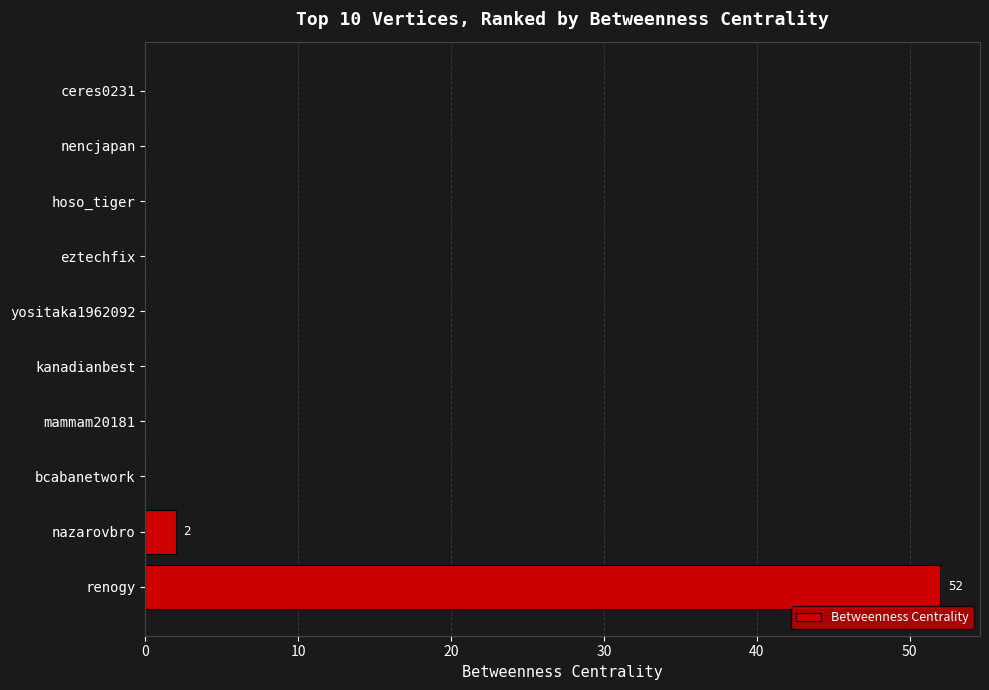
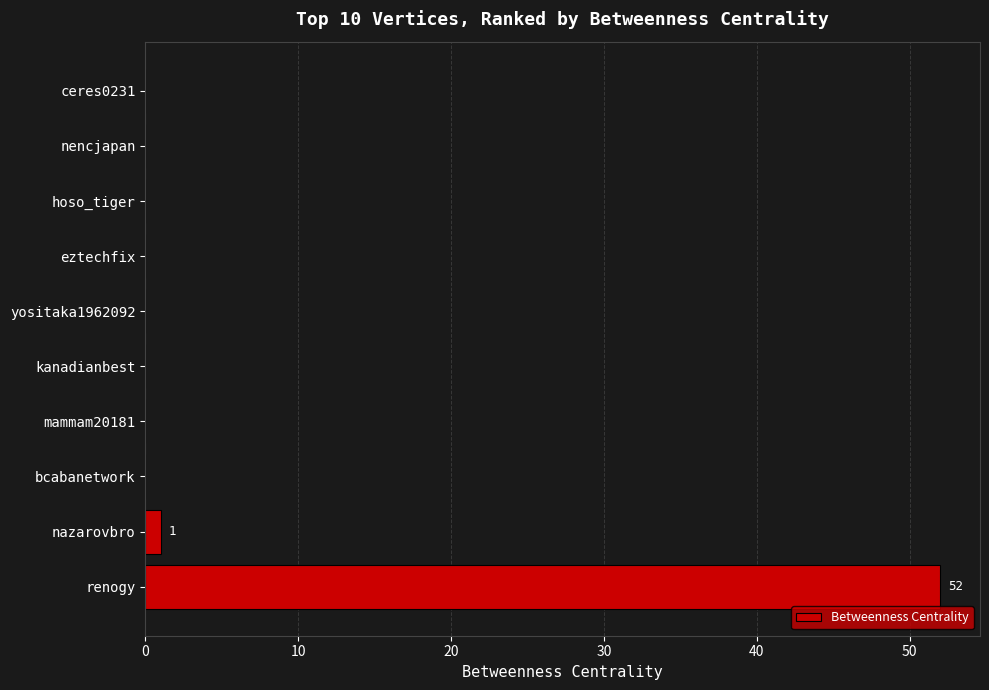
nazarovbro: 2 -> 1
